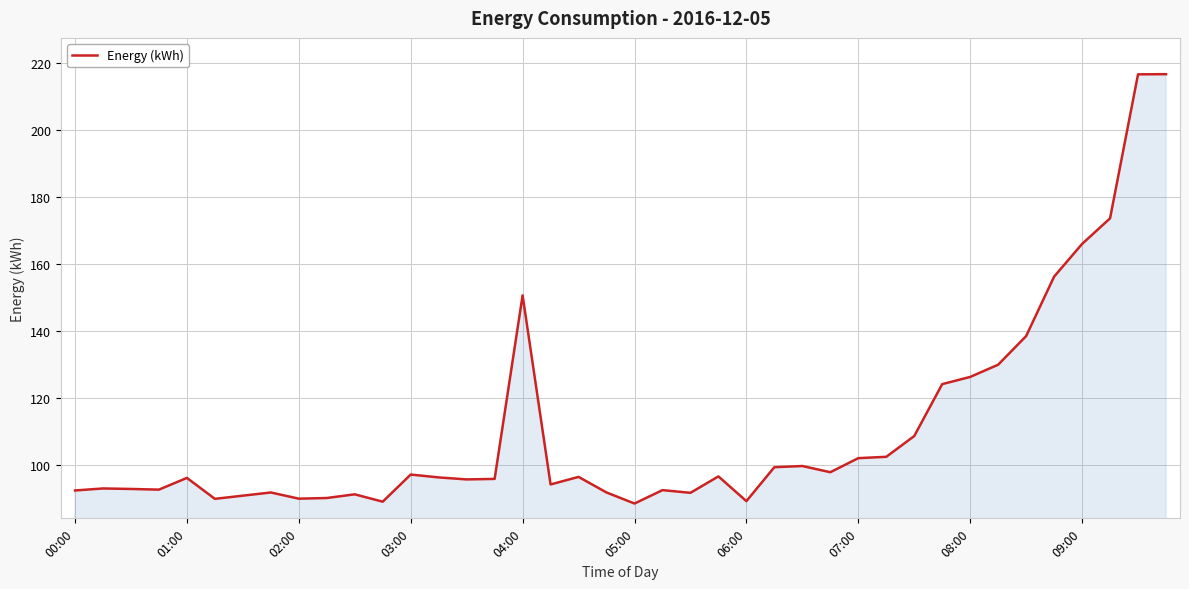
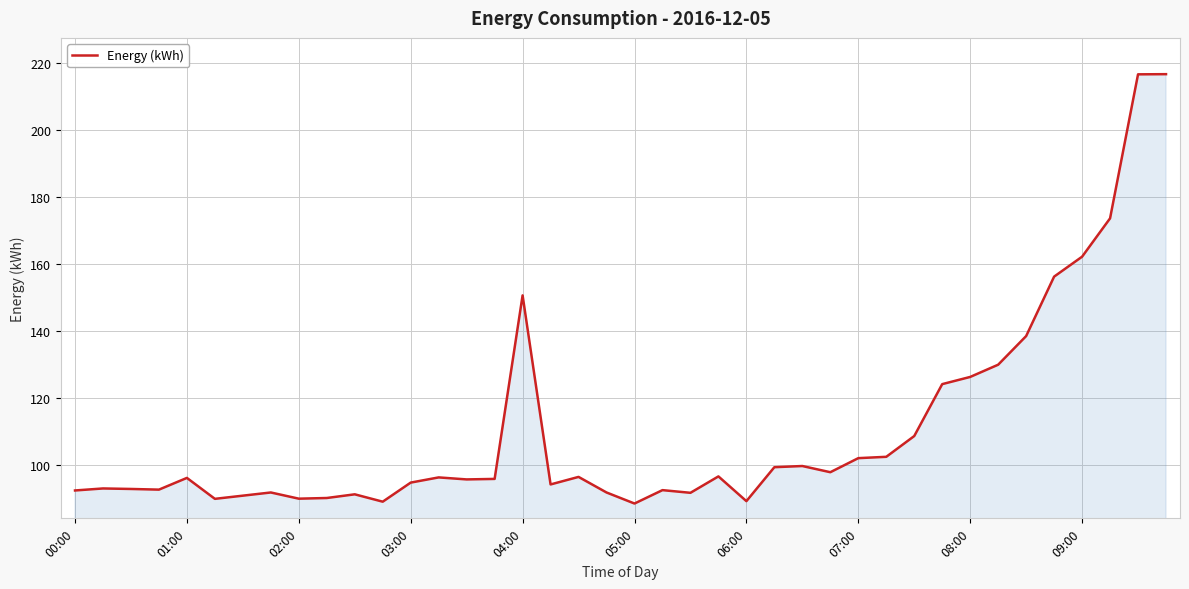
03:00: 97 -> 95
09:00: 166 -> 162
